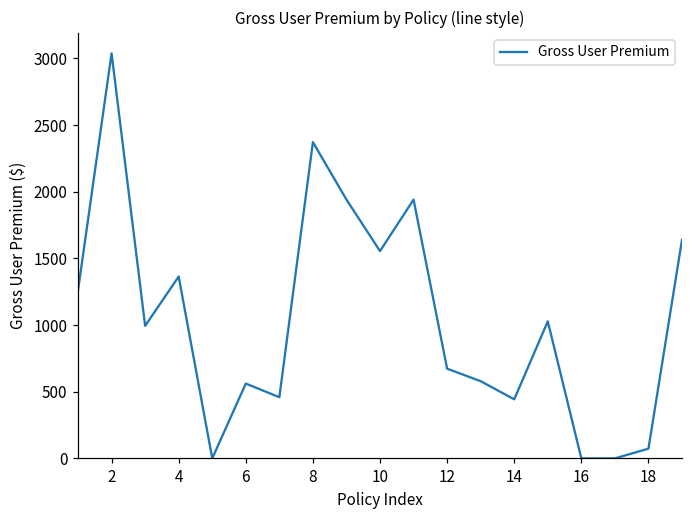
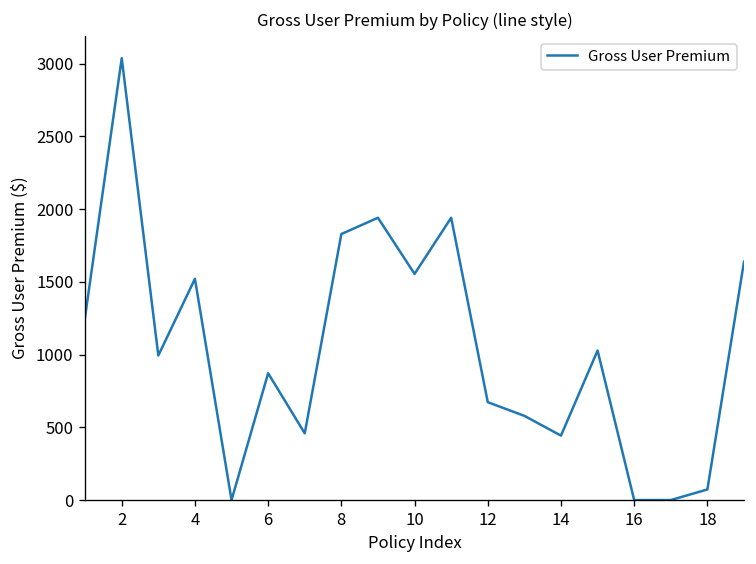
4: 1360 -> 1520
6: 560 -> 870
8: 2370 -> 1830
